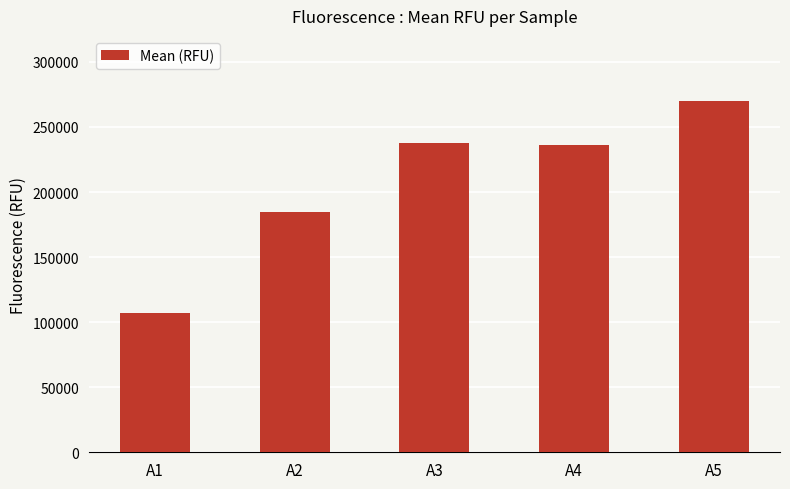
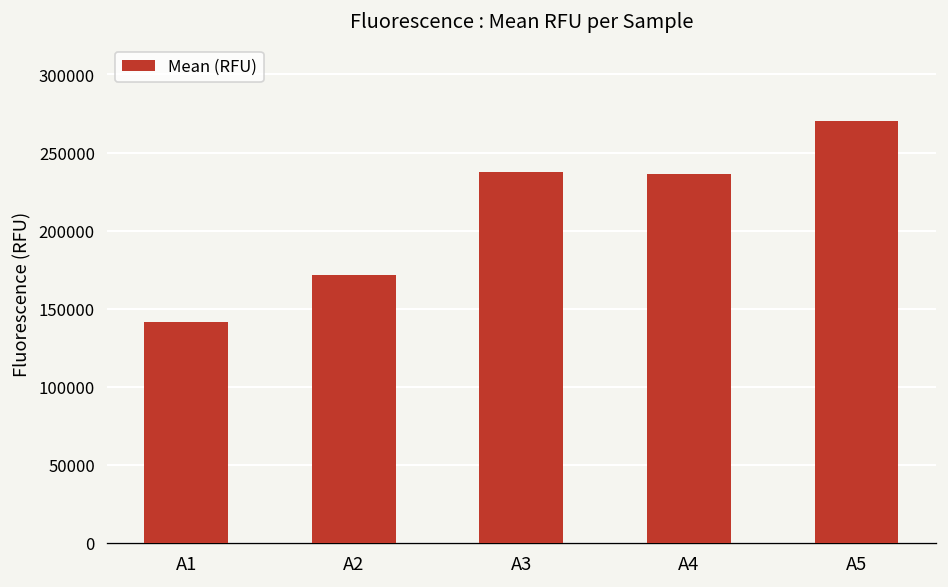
A1: 107000 -> 142000
A2: 184000 -> 171000
